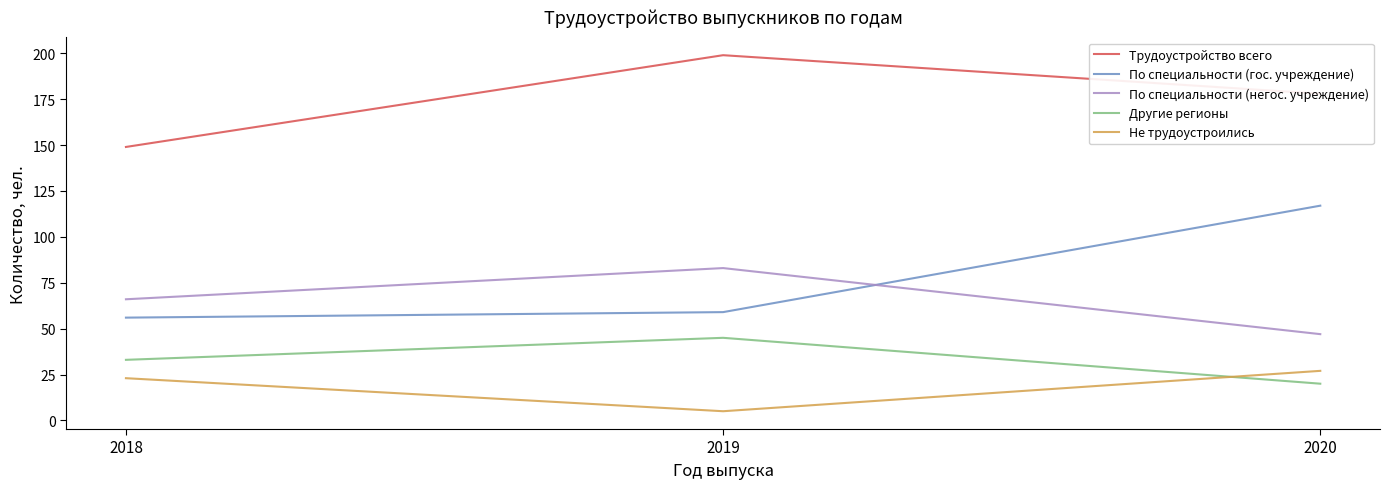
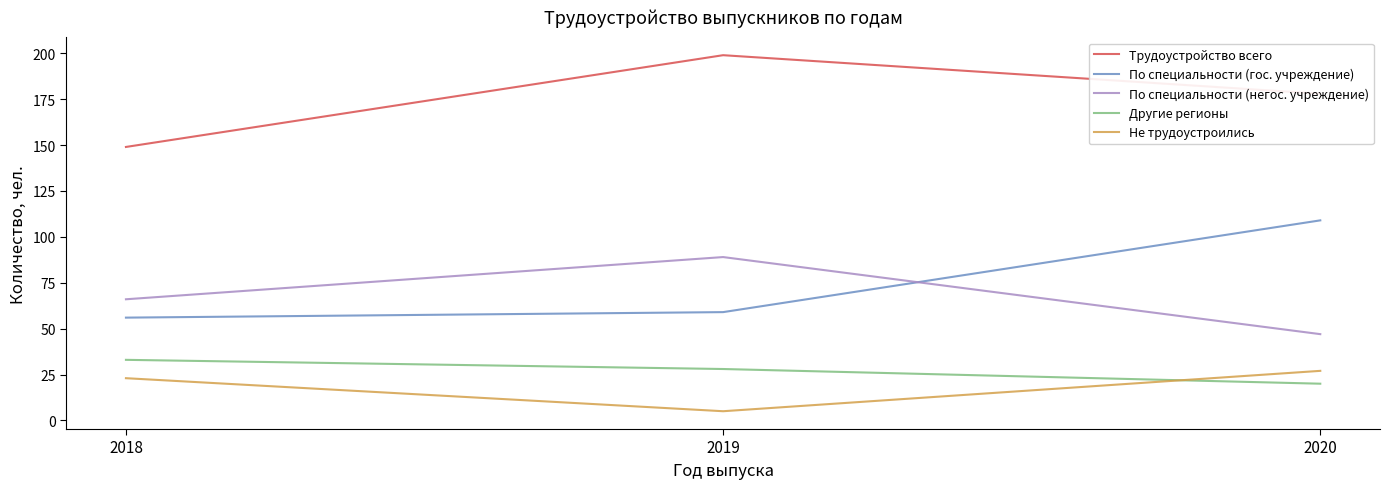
По специальности (негос. учреждение), 2019: 83 -> 89
Другие регионы, 2019: 45 -> 28
По специальности (гос. учреждение), 2020: 117 -> 109
